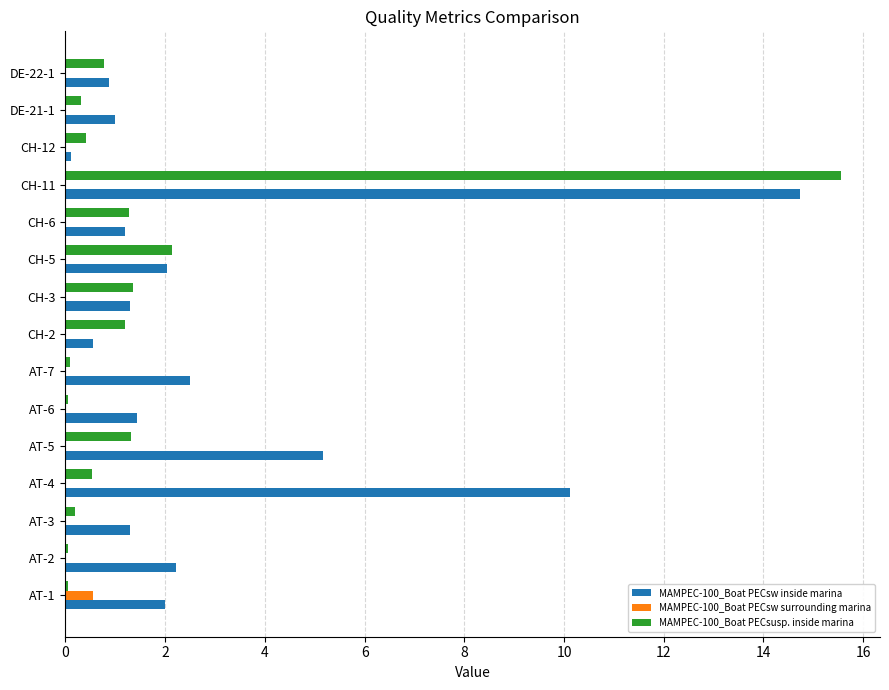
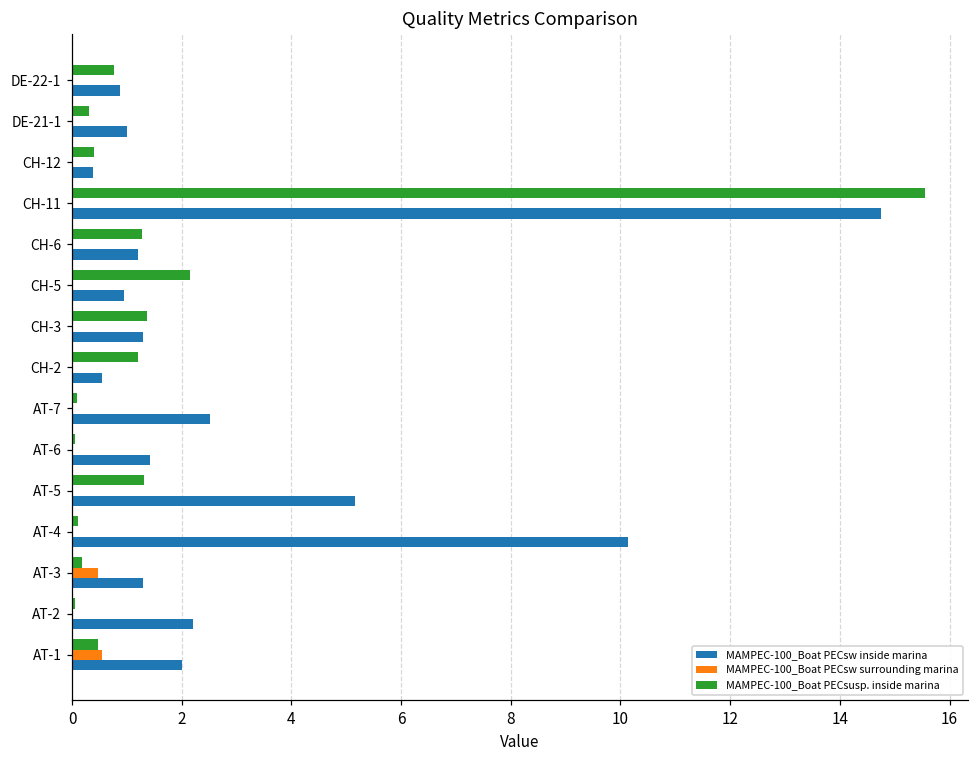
MAMPEC-100_Boat PECsw inside marina, CH-12: 0.1 -> 0.4
MAMPEC-100_Boat PECsw inside marina, CH-5: 2.0 -> 0.9
MAMPEC-100_Boat PECsusp. inside marina, AT-4: 0.5 -> 0.1
MAMPEC-100_Boat PECsw surrounding marina, AT-3: 0.0 -> 0.5
MAMPEC-100_Boat PECsusp. inside marina, AT-1: 0.0 -> 0.5
